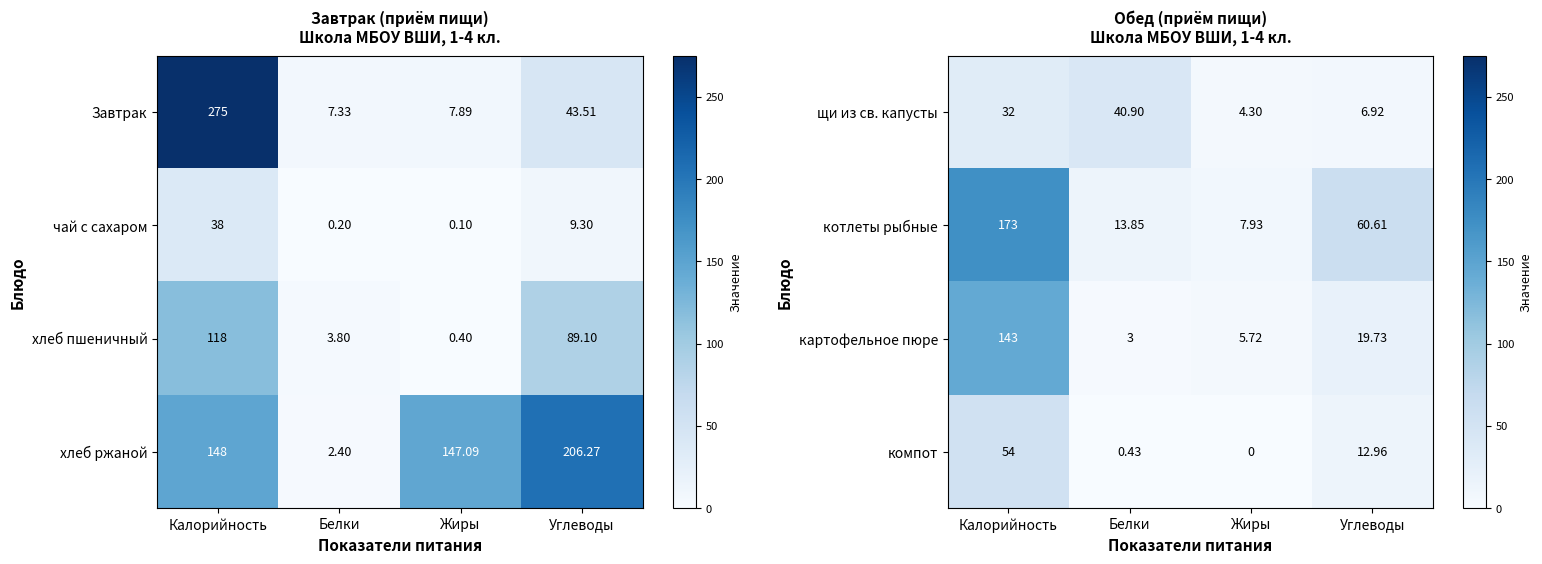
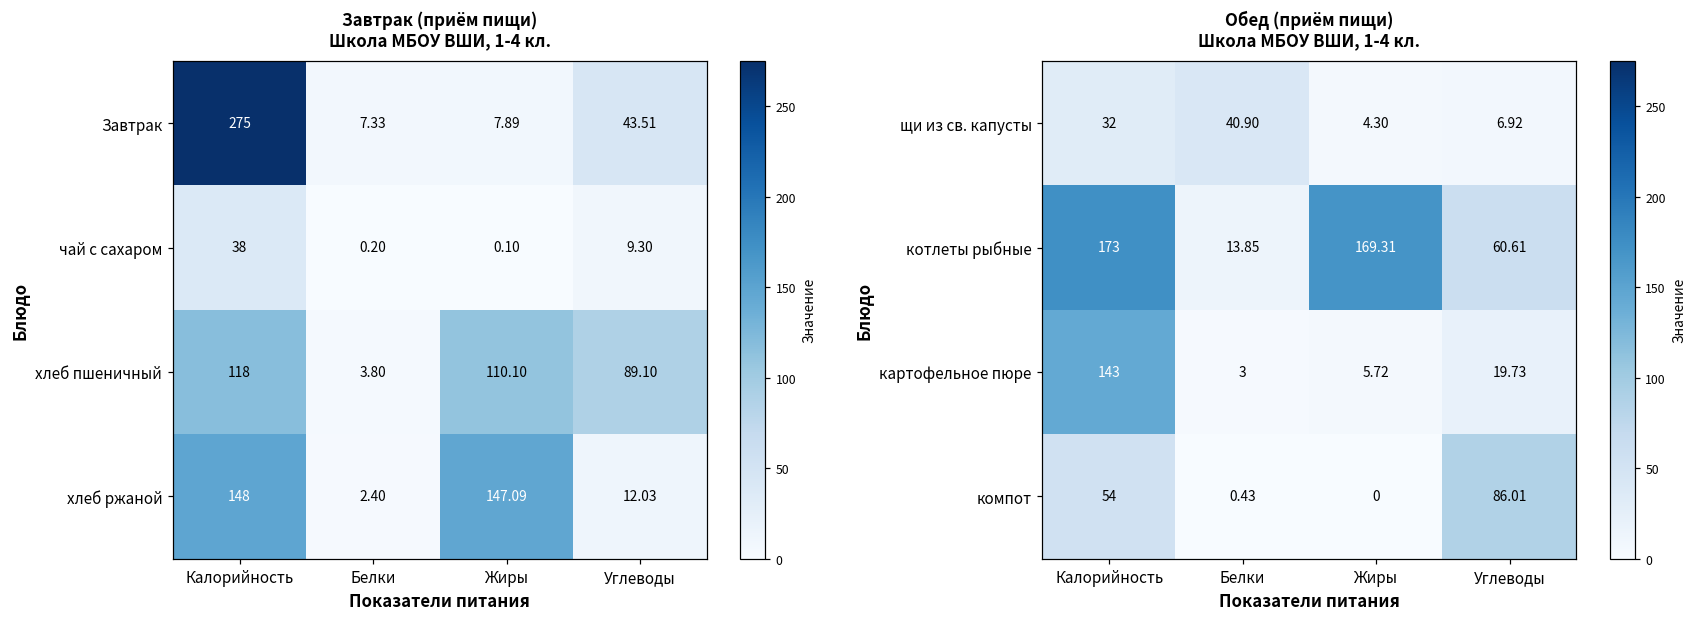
Завтрак (приём пищи) Школа МБОУ ВШИ, 1-4 кл., хлеб пшеничный, Жиры: 0.40 -> 110.10
Завтрак (приём пищи) Школа МБОУ ВШИ, 1-4 кл., хлеб ржаной, Углеводы: 206.27 -> 12.03
Обед (приём пищи) Школа МБОУ ВШИ, 1-4 кл., котлеты рыбные, Жиры: 7.93 -> 169.31
Обед (приём пищи) Школа МБОУ ВШИ, 1-4 кл., компот, Углеводы: 12.96 -> 86.01
